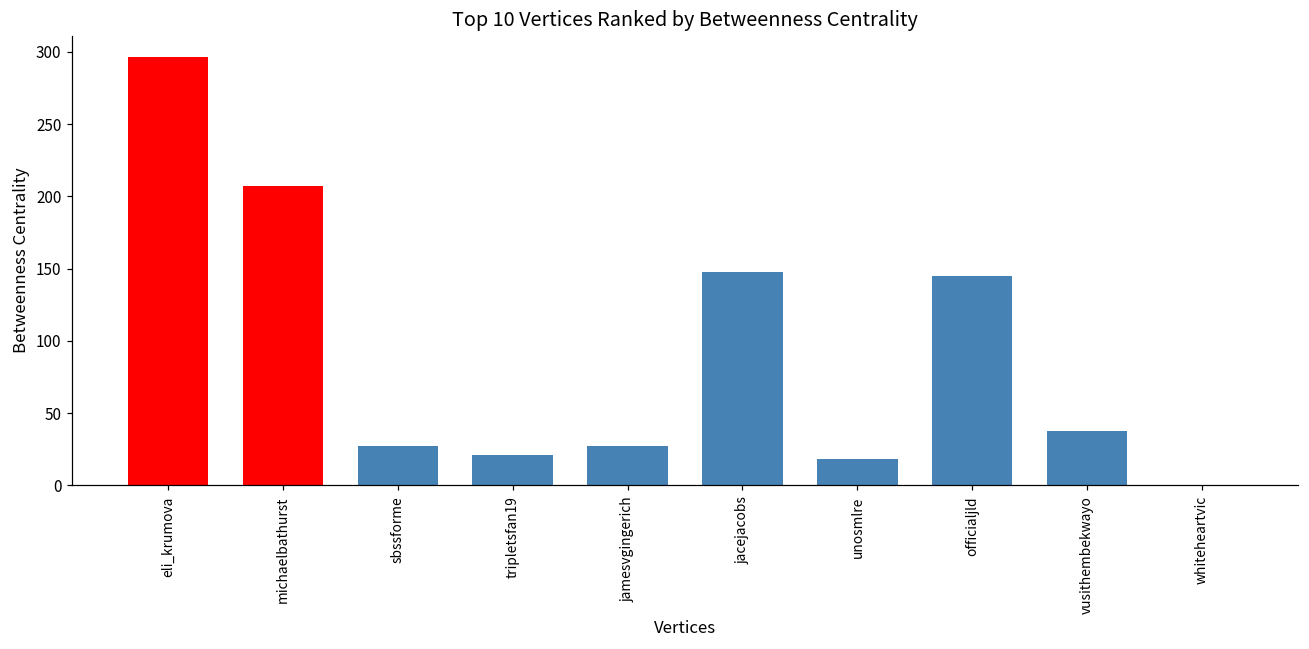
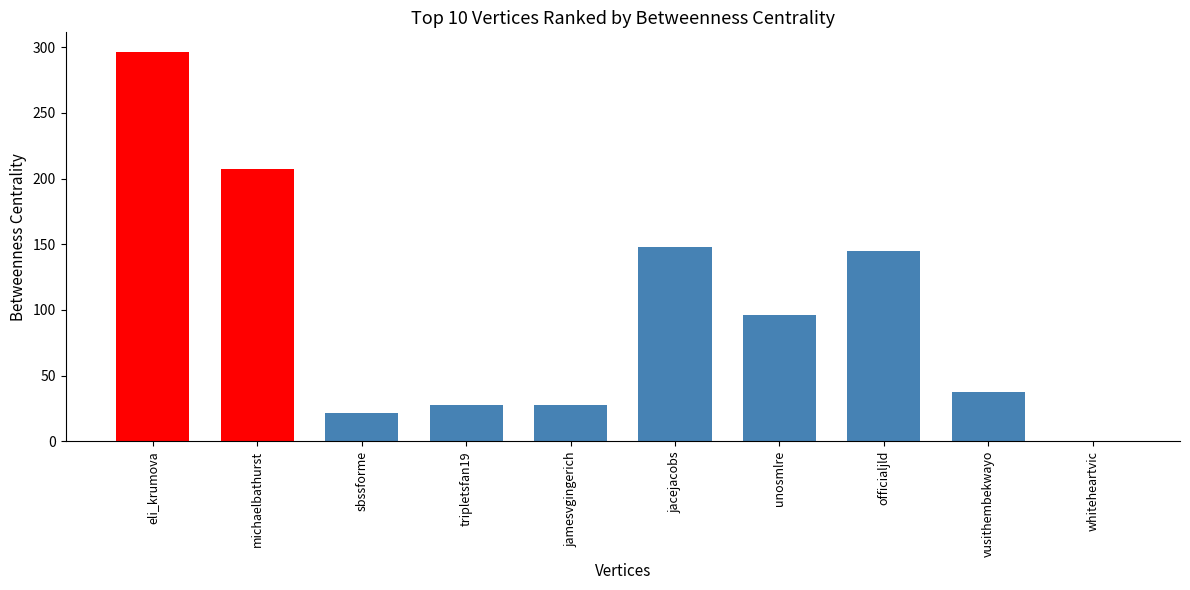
sbssforme: 27 -> 21
tripletsfan19: 21 -> 27
unosmlre: 18 -> 96
